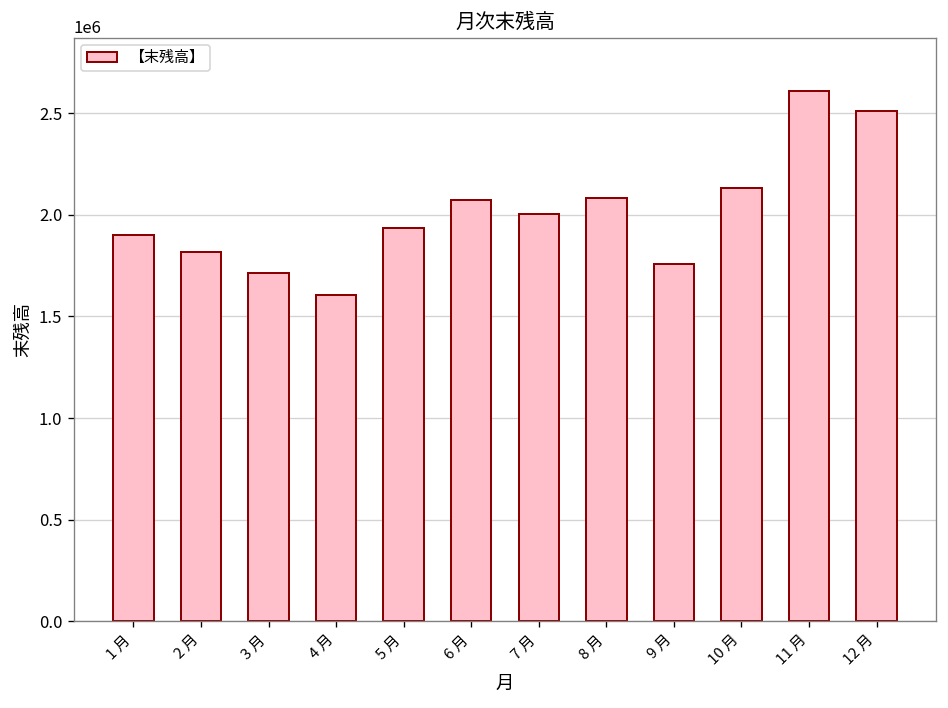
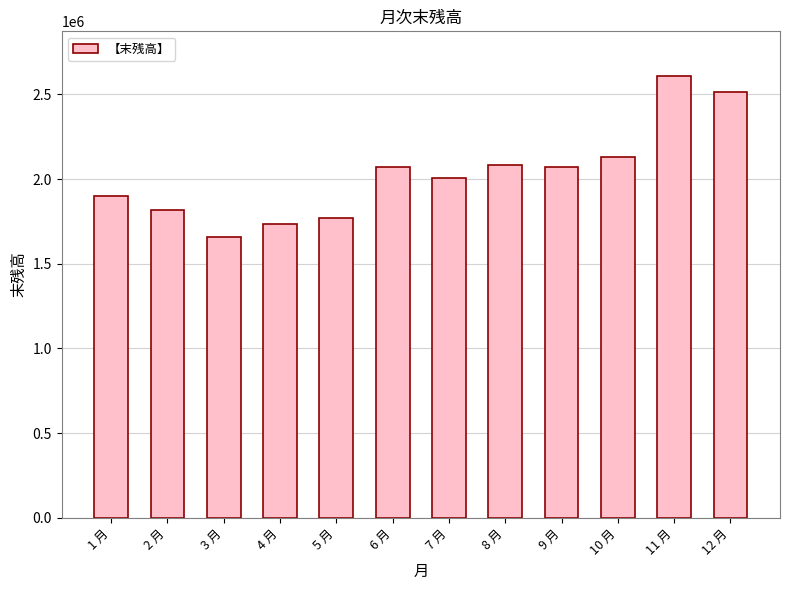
3 月: 1710000 -> 1660000
4 月: 1600000 -> 1740000
5 月: 1930000 -> 1770000
9 月: 1760000 -> 2070000
